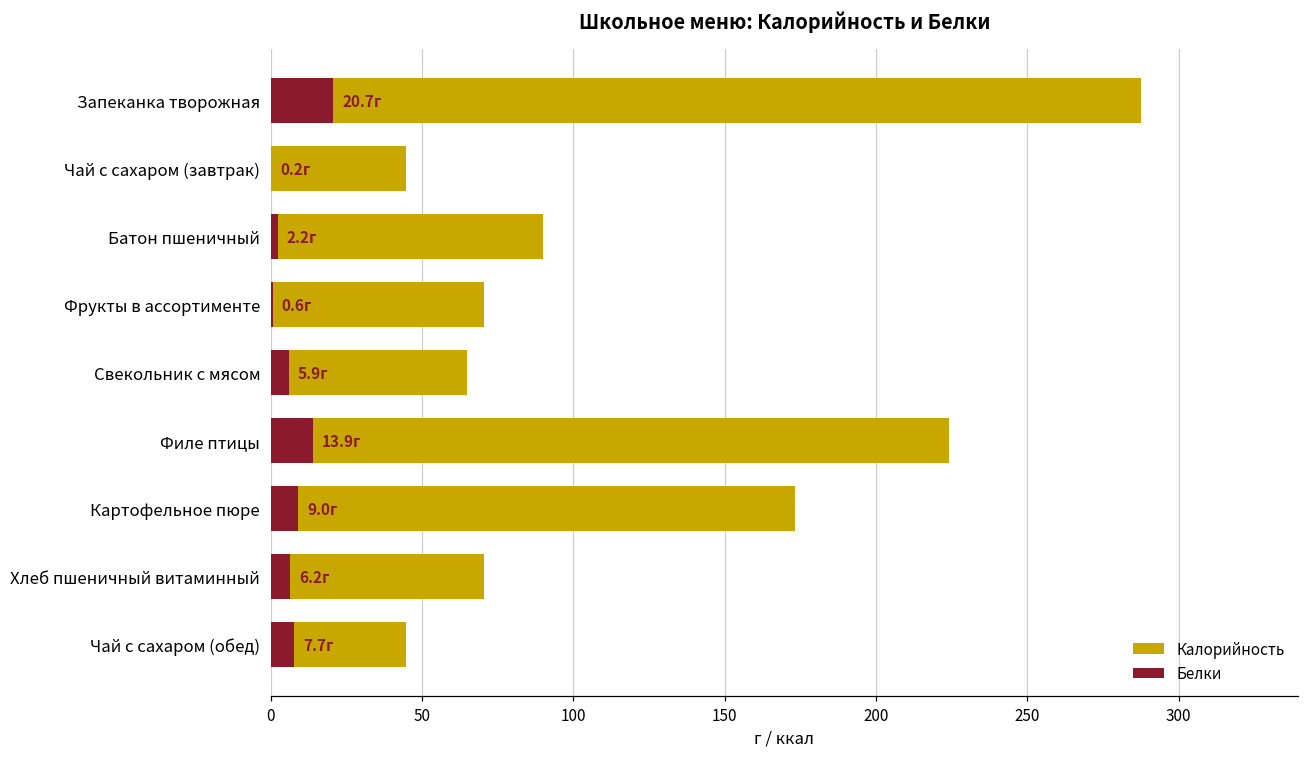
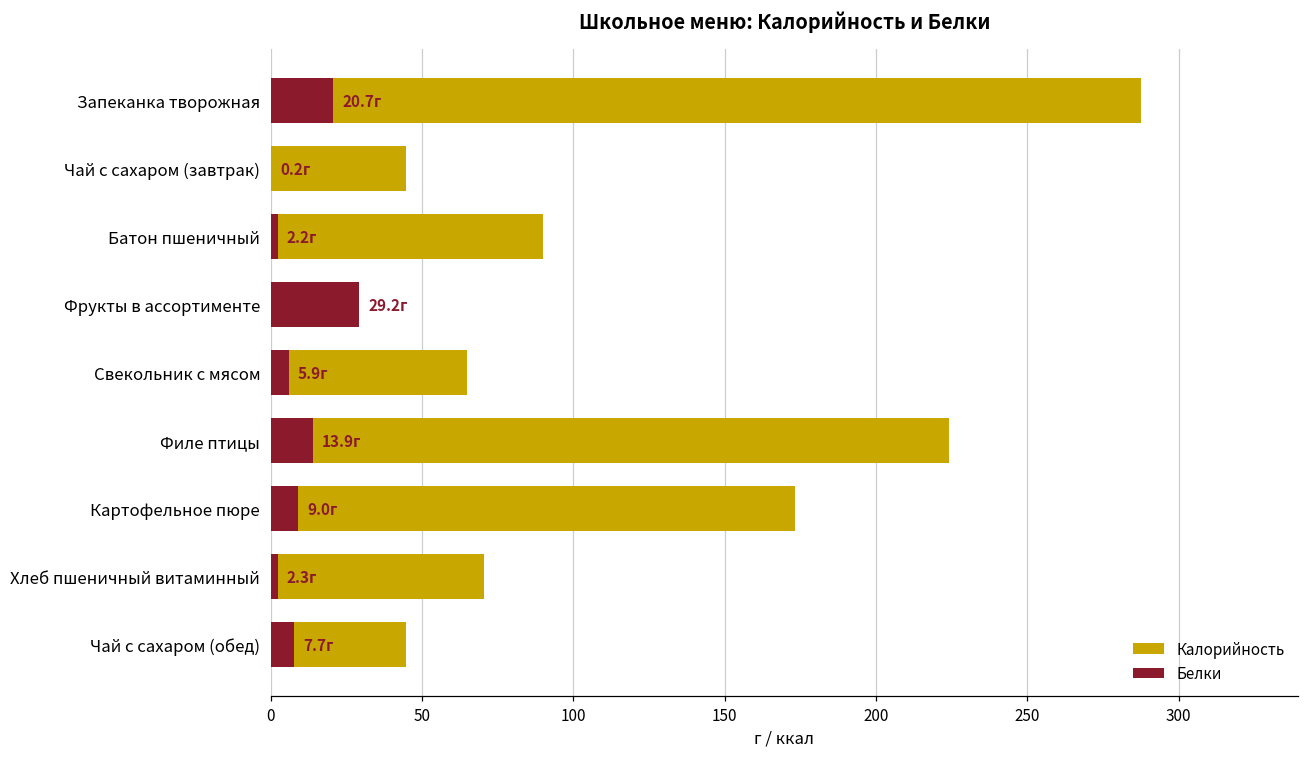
Калорийность, Фрукты в ассортименте: 71 -> 14
Белки, Фрукты в ассортименте: 0.6г -> 29.2г
Белки, Хлеб пшеничный витаминный: 6.2г -> 2.3г
